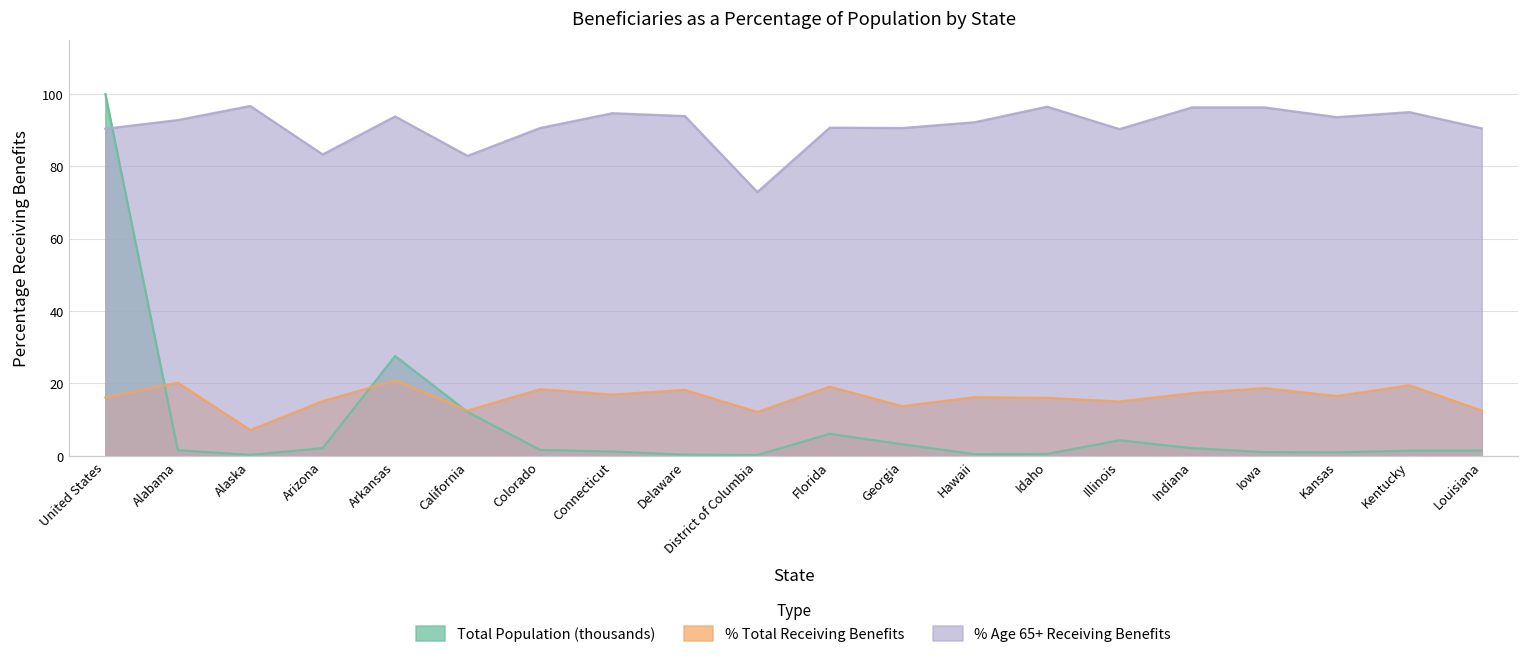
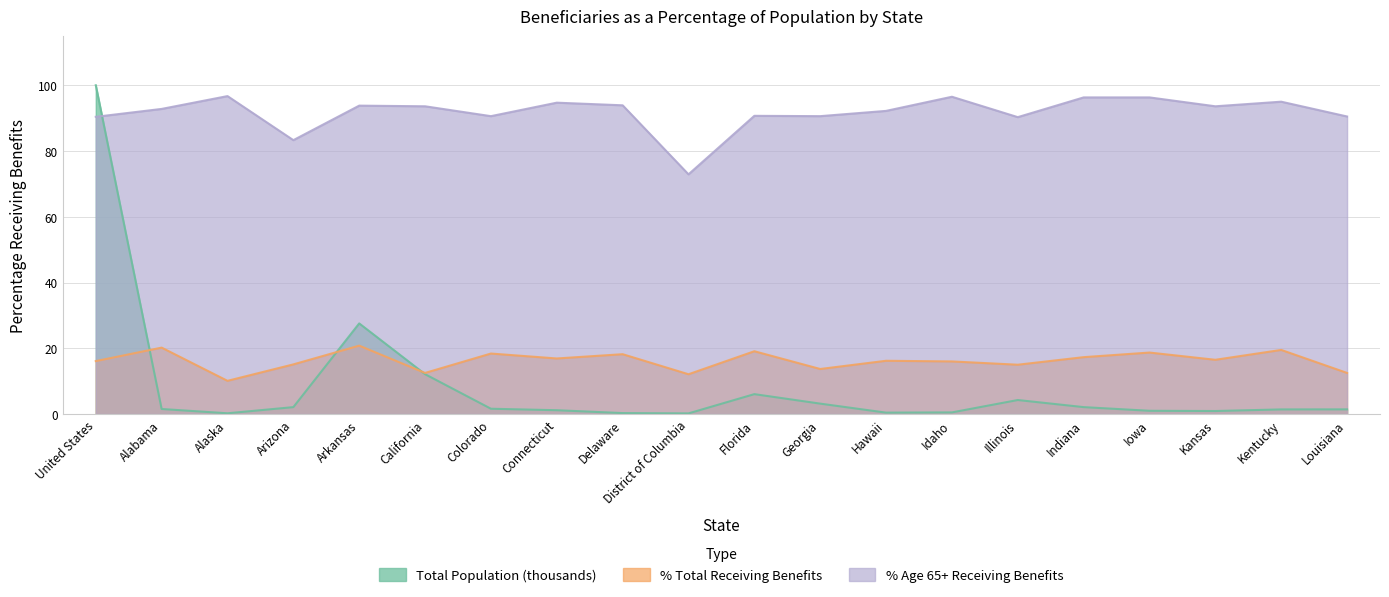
% Total Receiving Benefits, Alaska: 7 -> 10
% Age 65+ Receiving Benefits, California: 83 -> 94
